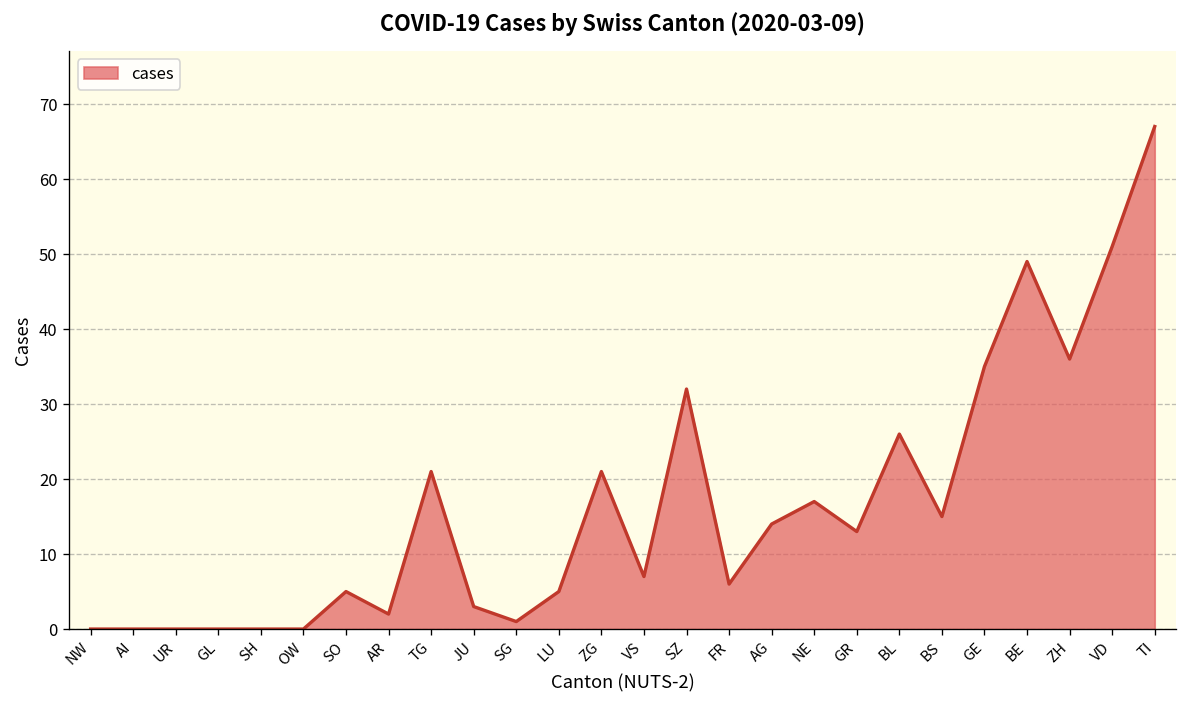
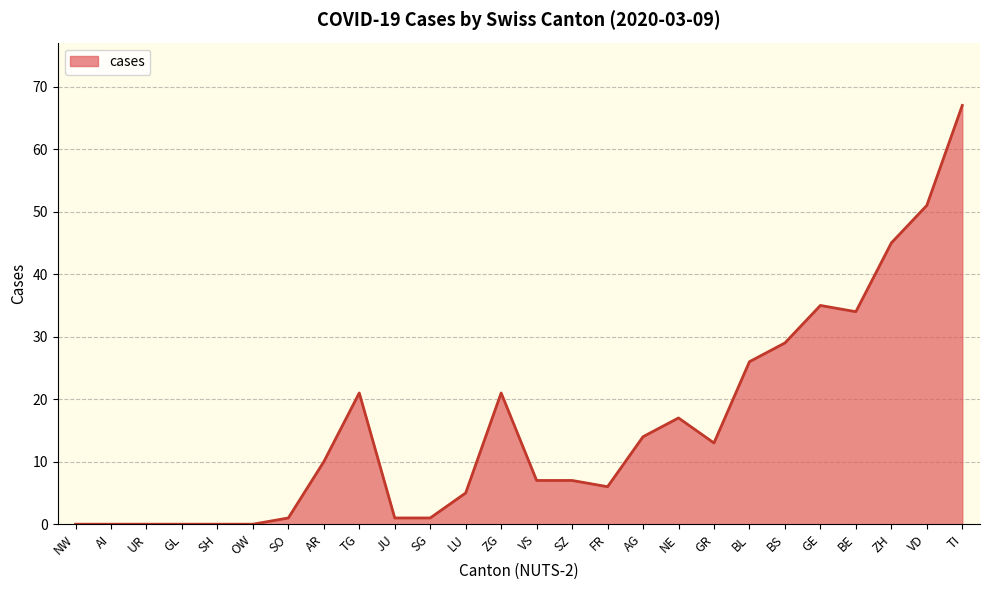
SO: 5 -> 1
AR: 2 -> 10
JU: 3 -> 1
SZ: 32 -> 7
BS: 15 -> 29
BE: 49 -> 34
ZH: 36 -> 45
